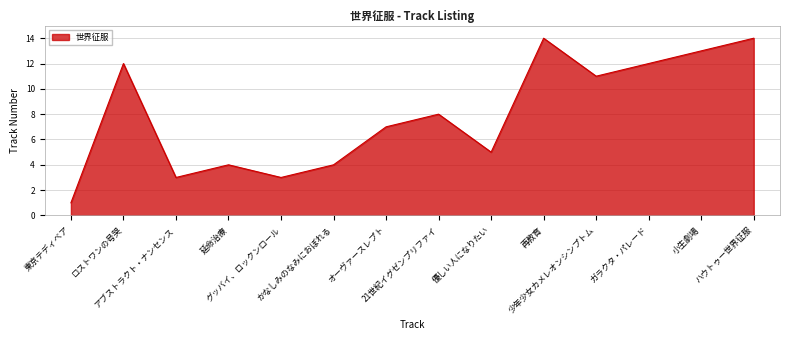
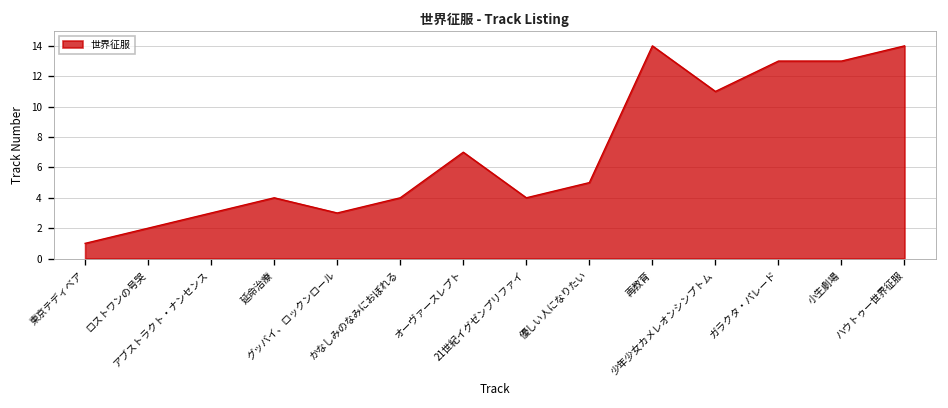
ロストワンの号哭: 12 -> 2
21世紀イグゼンプリファイ: 8 -> 4
ガラクタ・パレード: 12 -> 13
